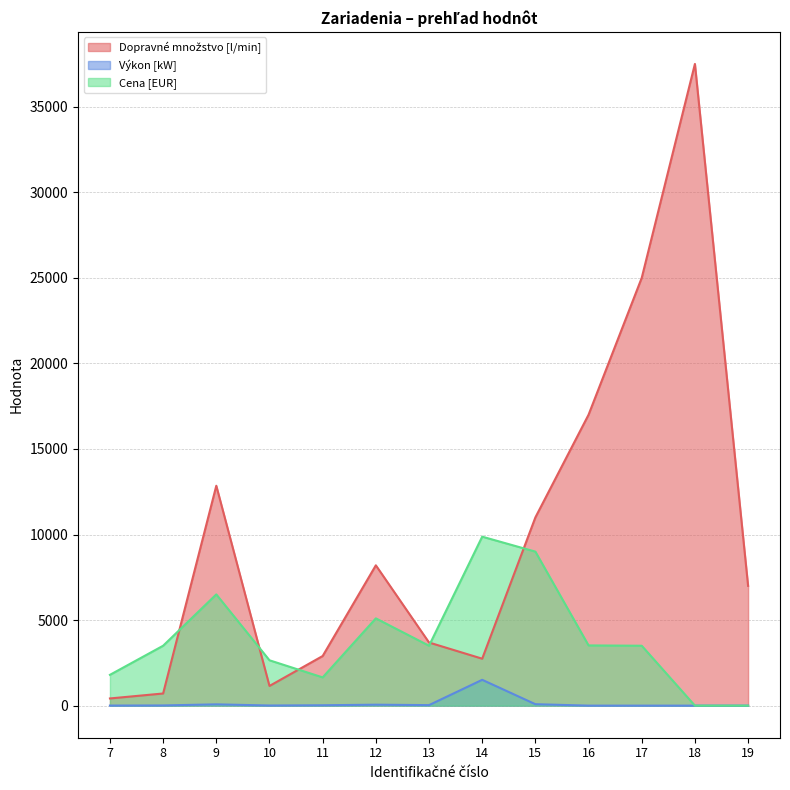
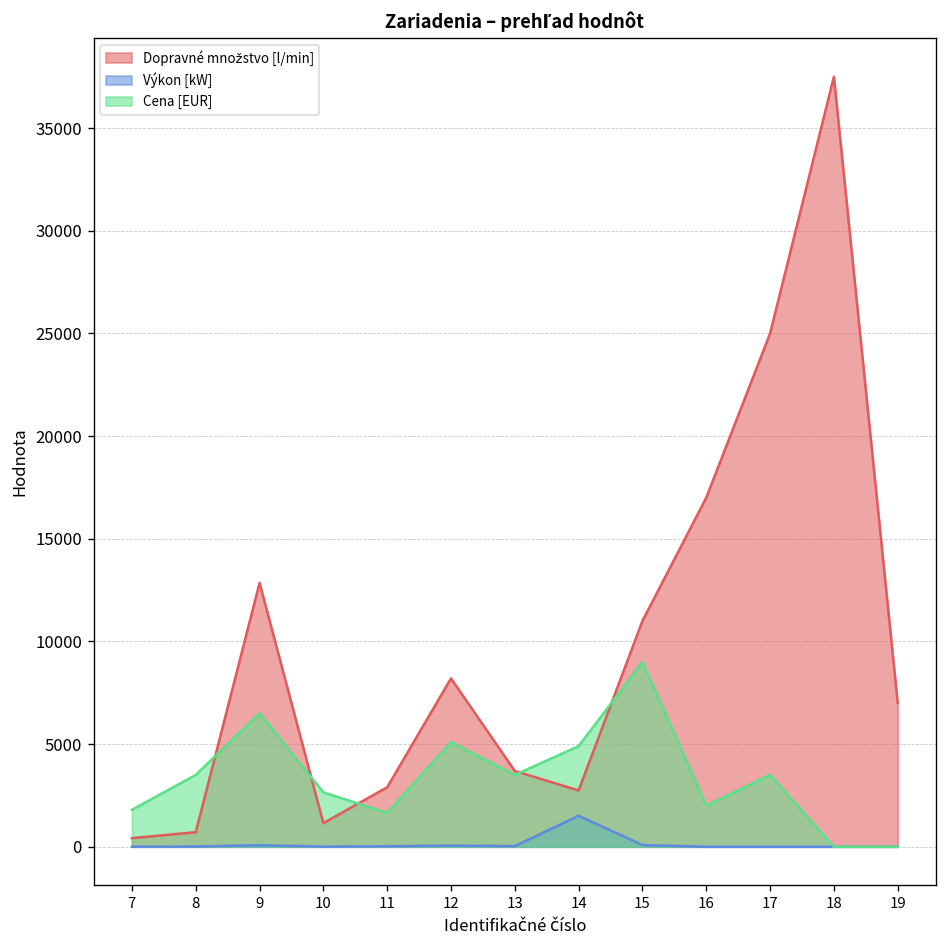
Cena [EUR], 14: 9900 -> 4900
Cena [EUR], 16: 3500 -> 2000
